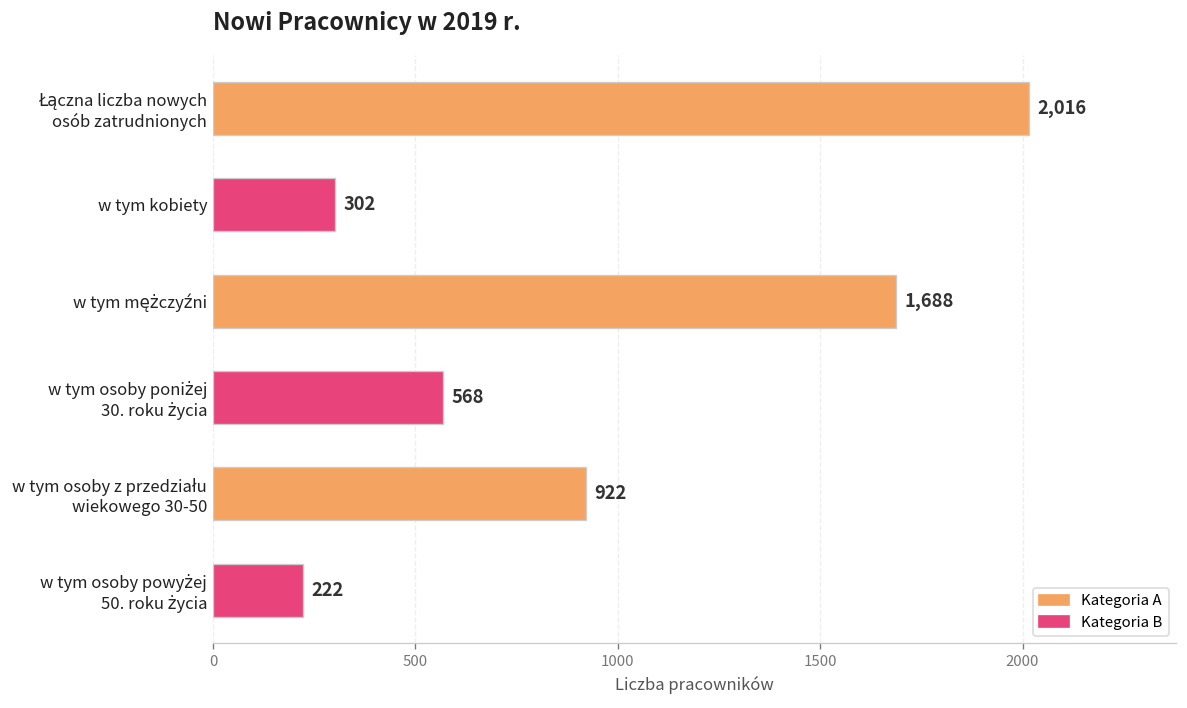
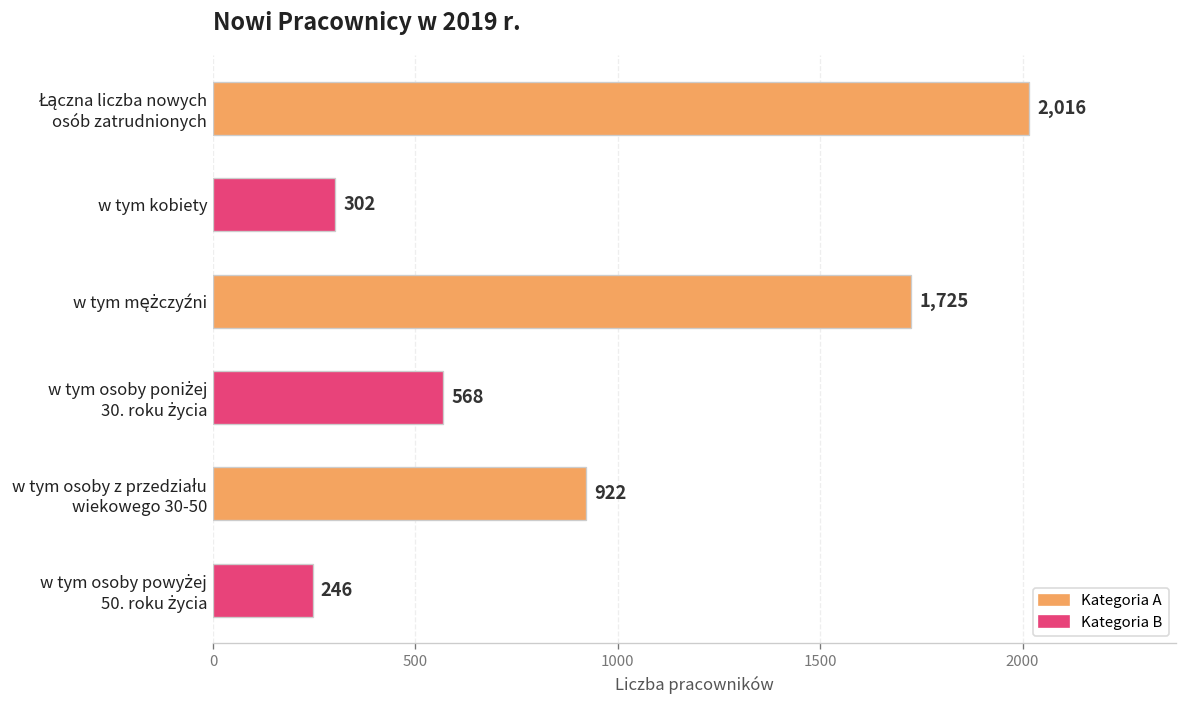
w tym mężczyźni: 1,688 -> 1,725
w tym osoby powyżej 50. roku życia: 222 -> 246
